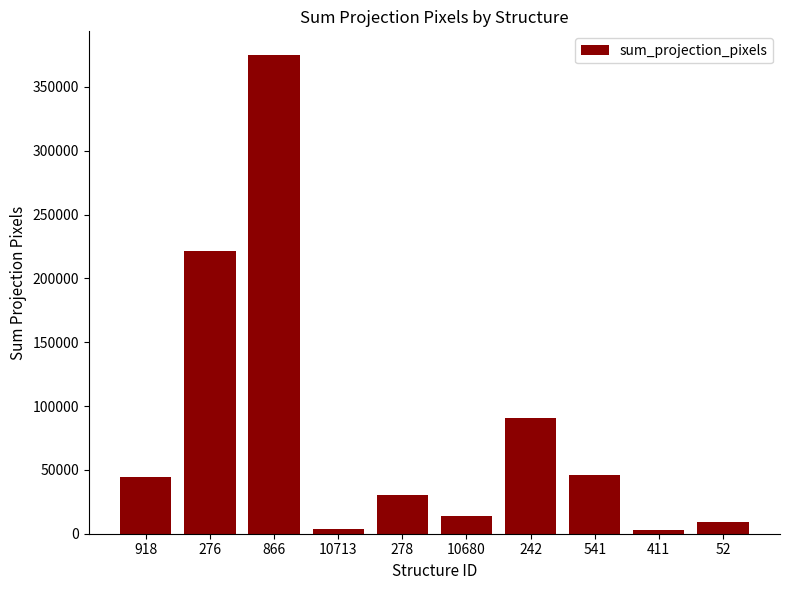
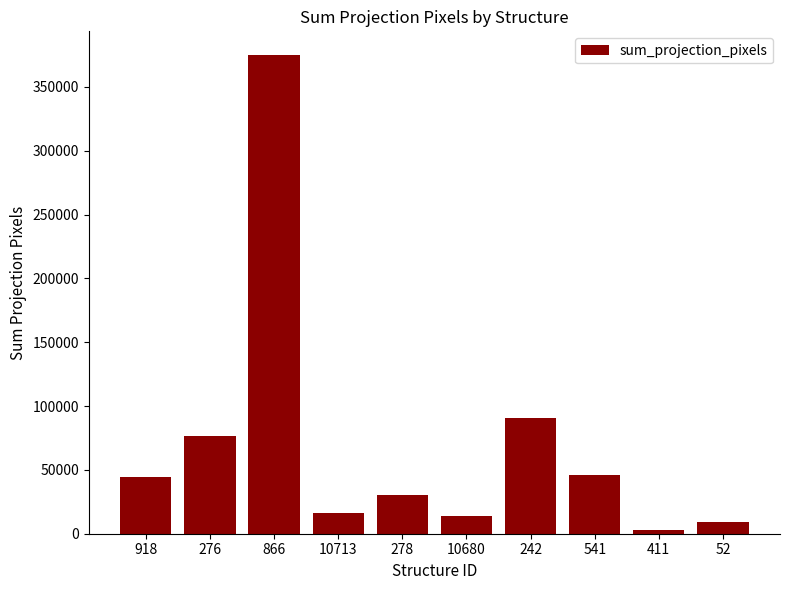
276: 221000 -> 76000
10713: 4000 -> 16000
